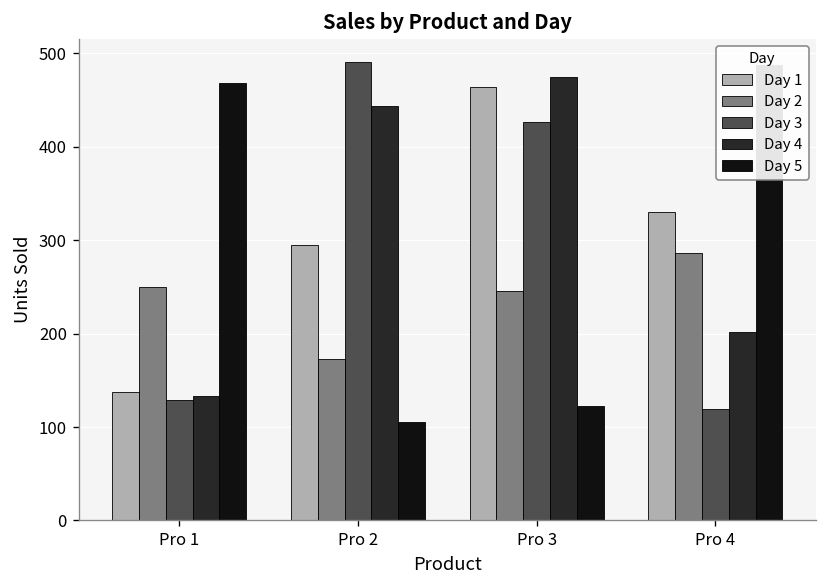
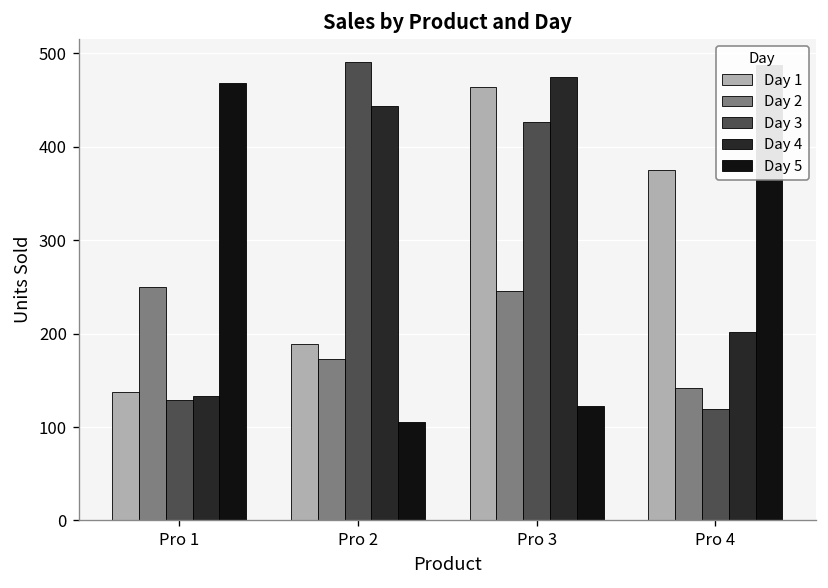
Day 1, Pro 2: 300 -> 190
Day 1, Pro 4: 330 -> 380
Day 2, Pro 4: 290 -> 140
